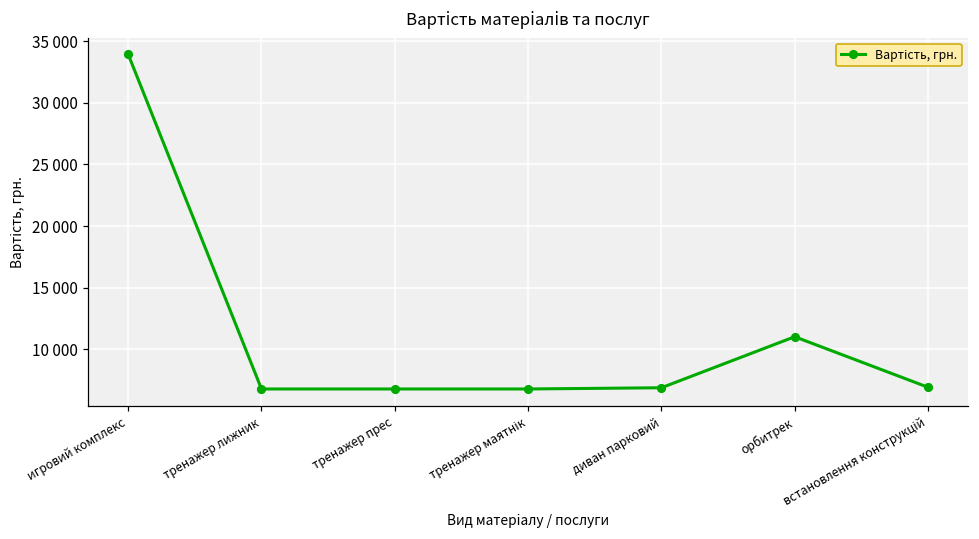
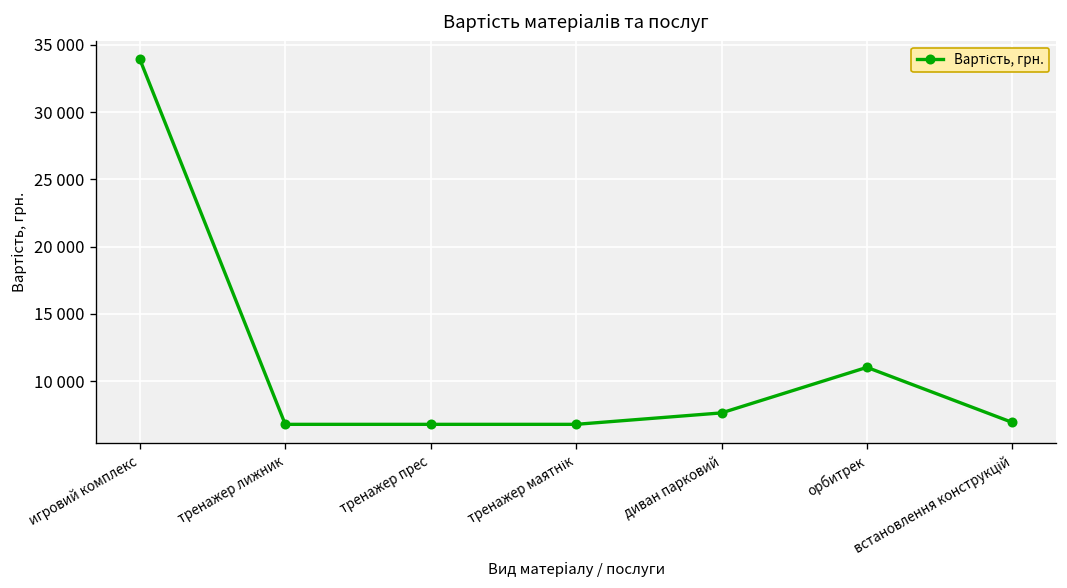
диван парковий: 6900 -> 7700
